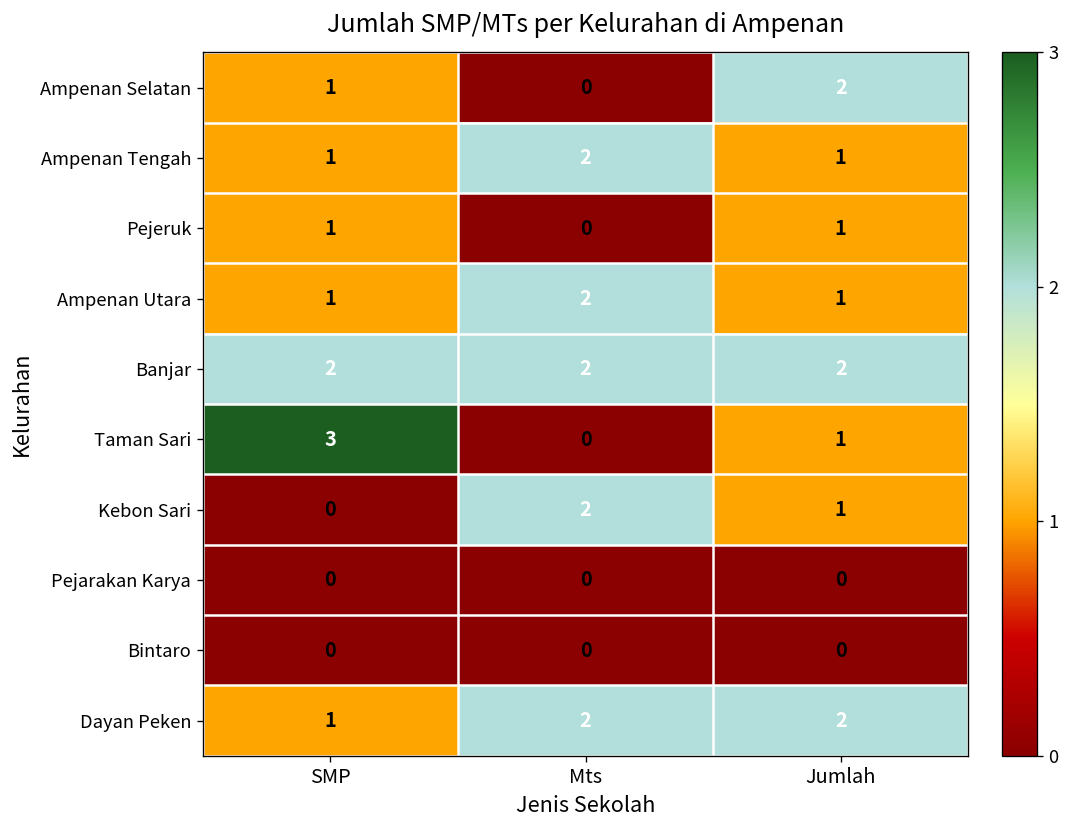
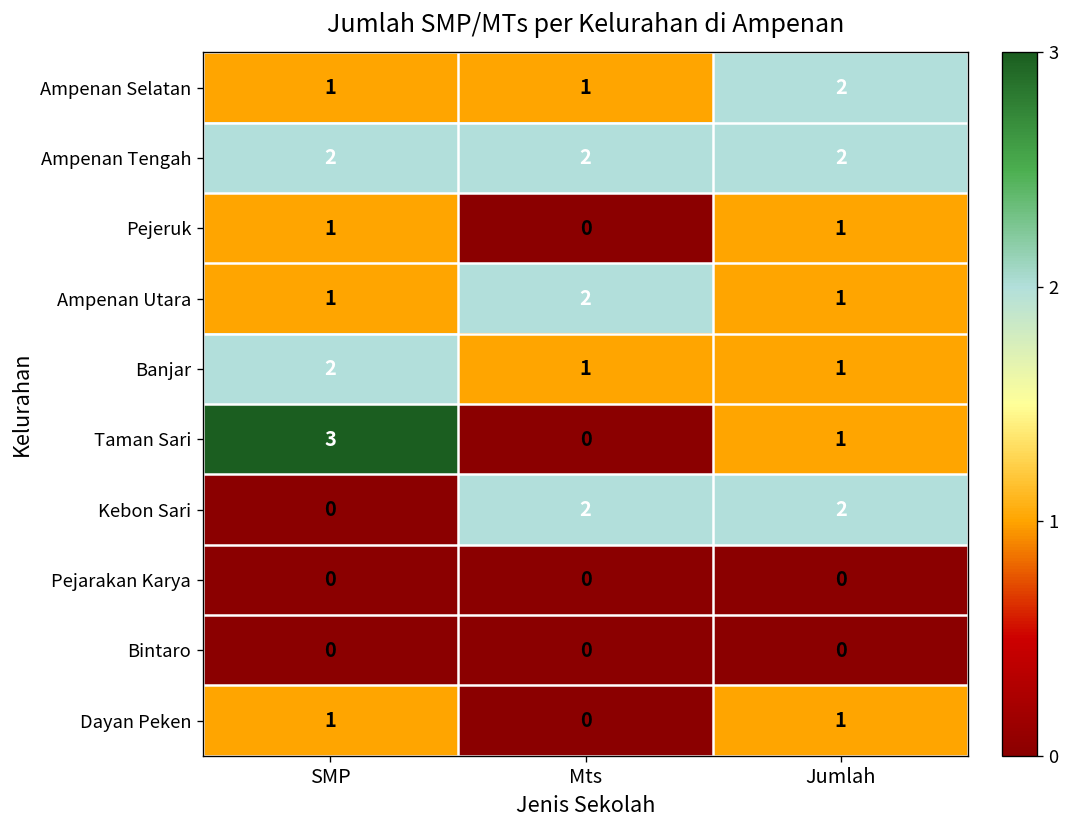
Ampenan Selatan, Mts: 0 -> 1
Ampenan Tengah, SMP: 1 -> 2
Ampenan Tengah, Jumlah: 1 -> 2
Banjar, Mts: 2 -> 1
Banjar, Jumlah: 2 -> 1
Kebon Sari, Jumlah: 1 -> 2
Dayan Peken, Mts: 2 -> 0
Dayan Peken, Jumlah: 2 -> 1
